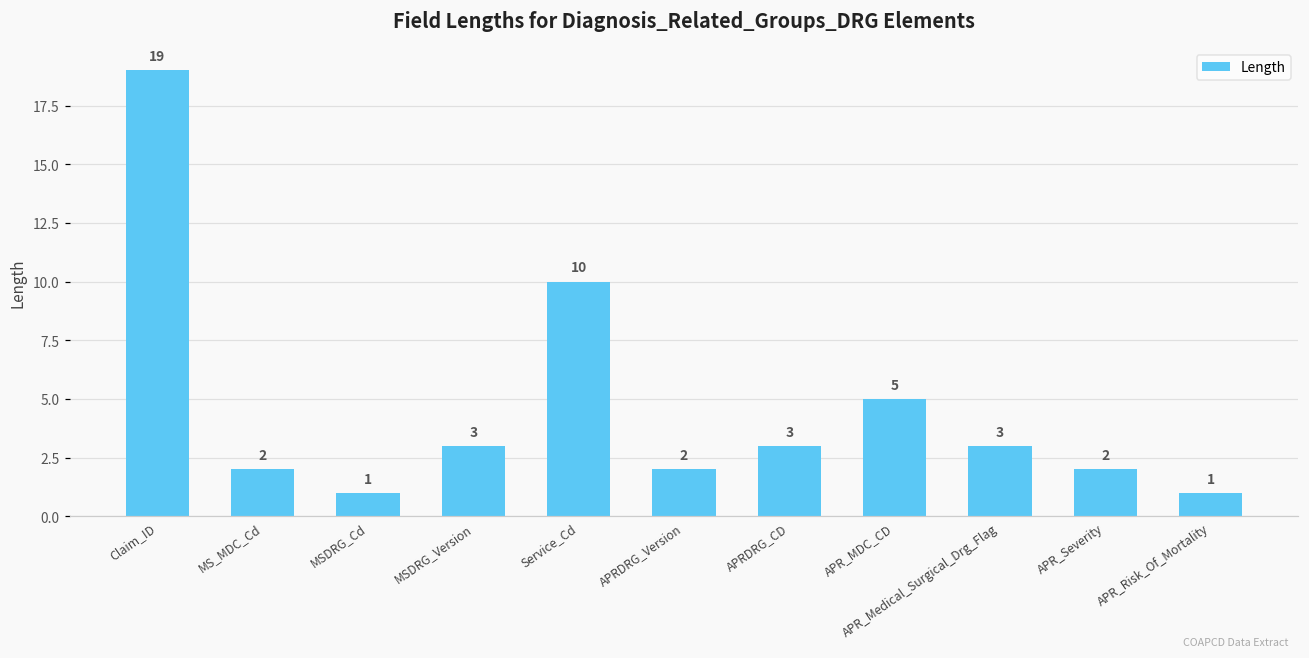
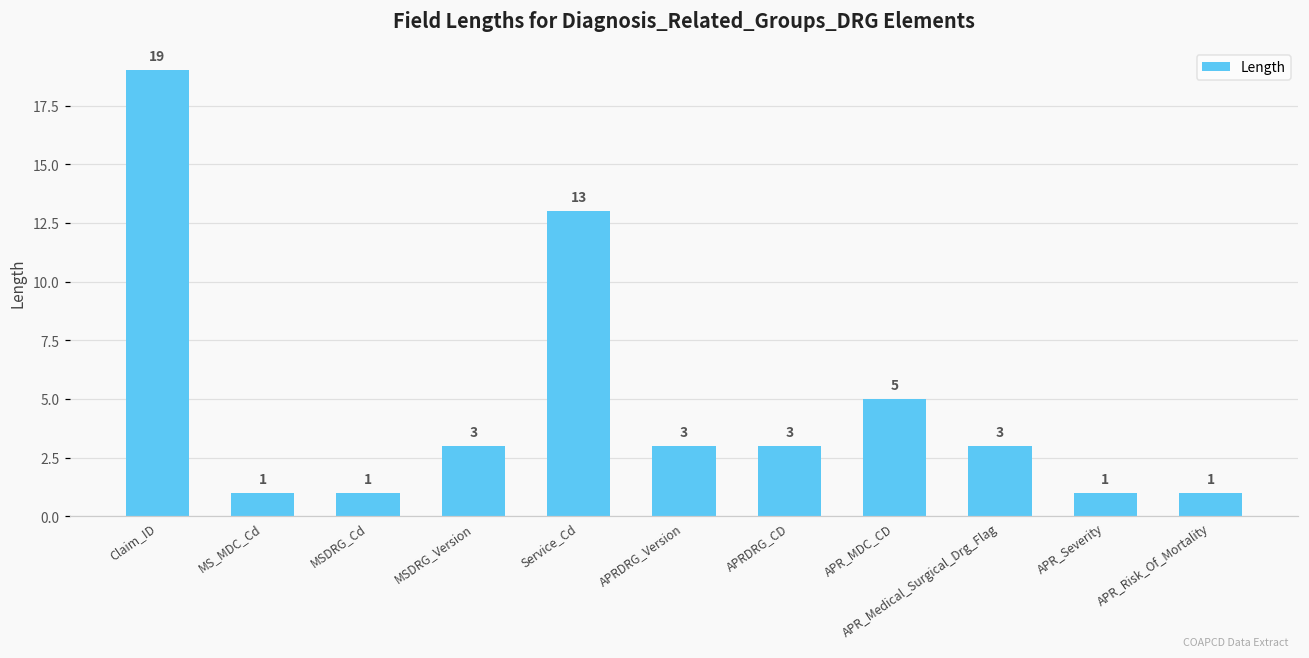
MS_MDC_Cd: 2 -> 1
Service_Cd: 10 -> 13
APRDRG_Version: 2 -> 3
APR_Severity: 2 -> 1
